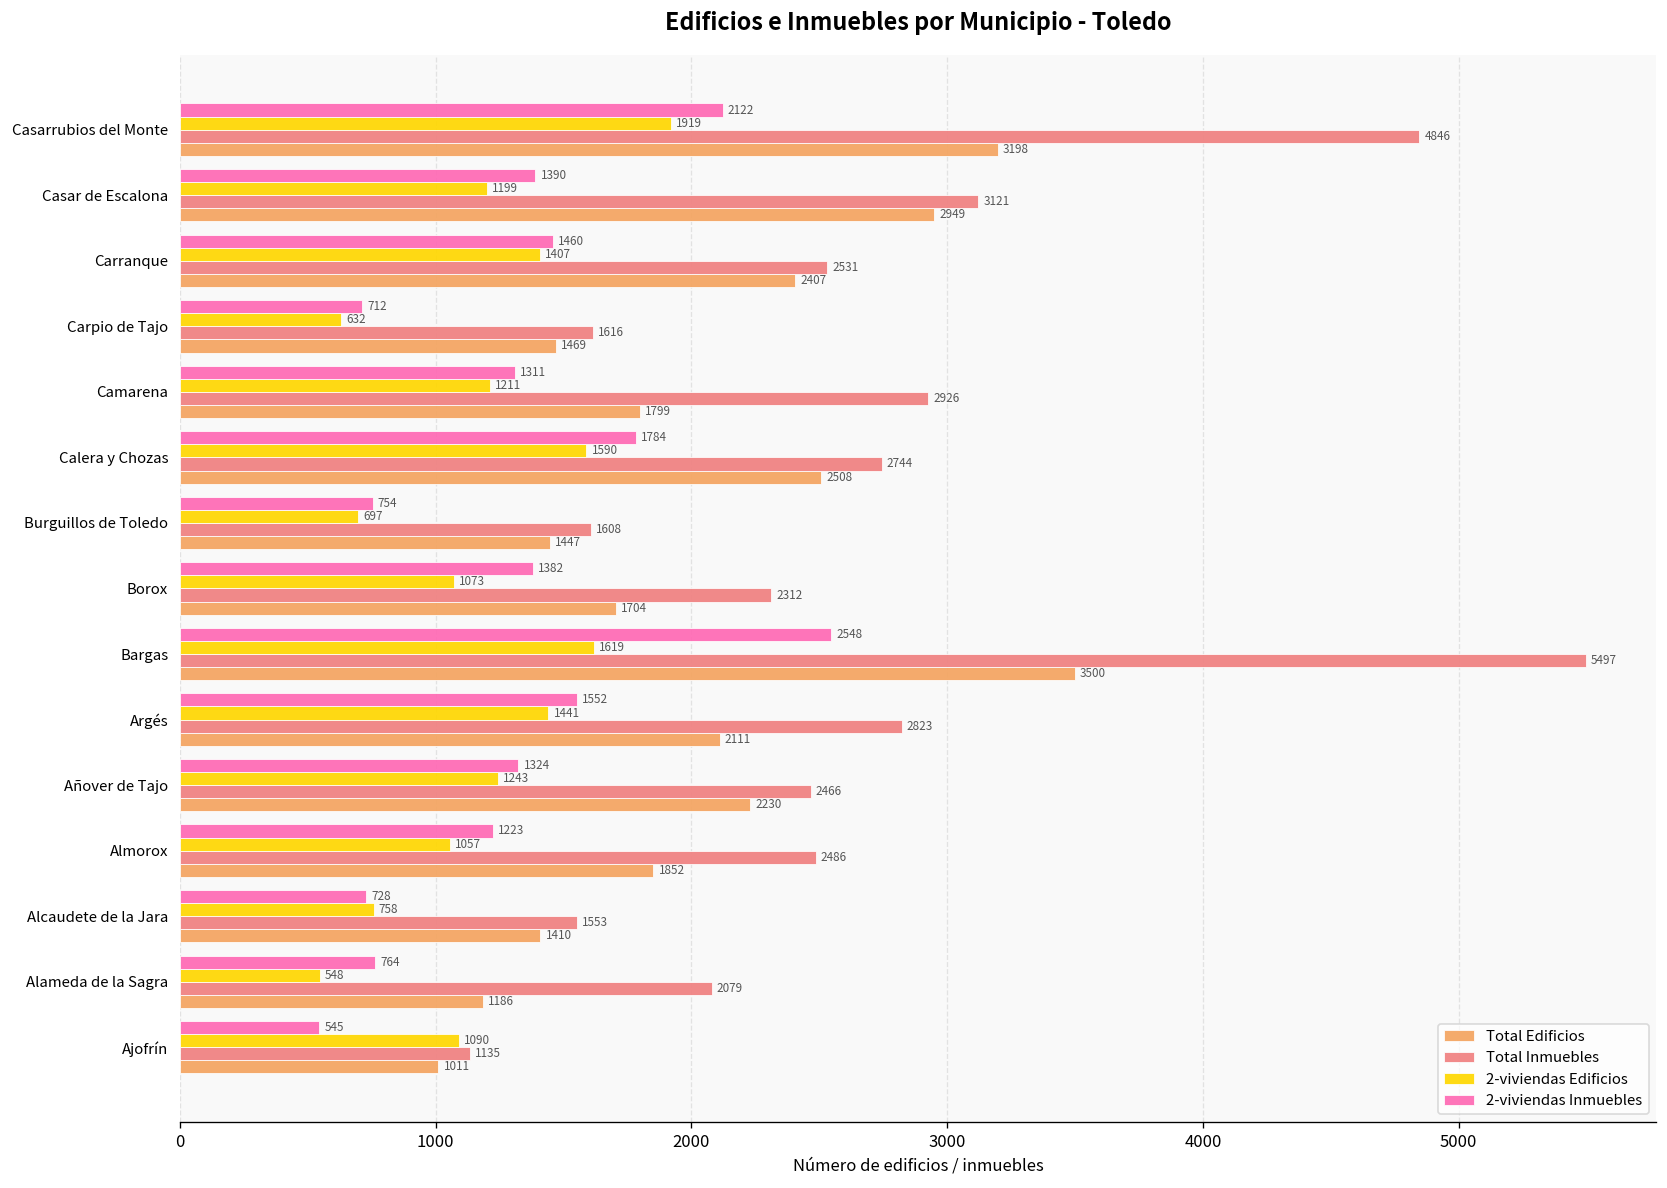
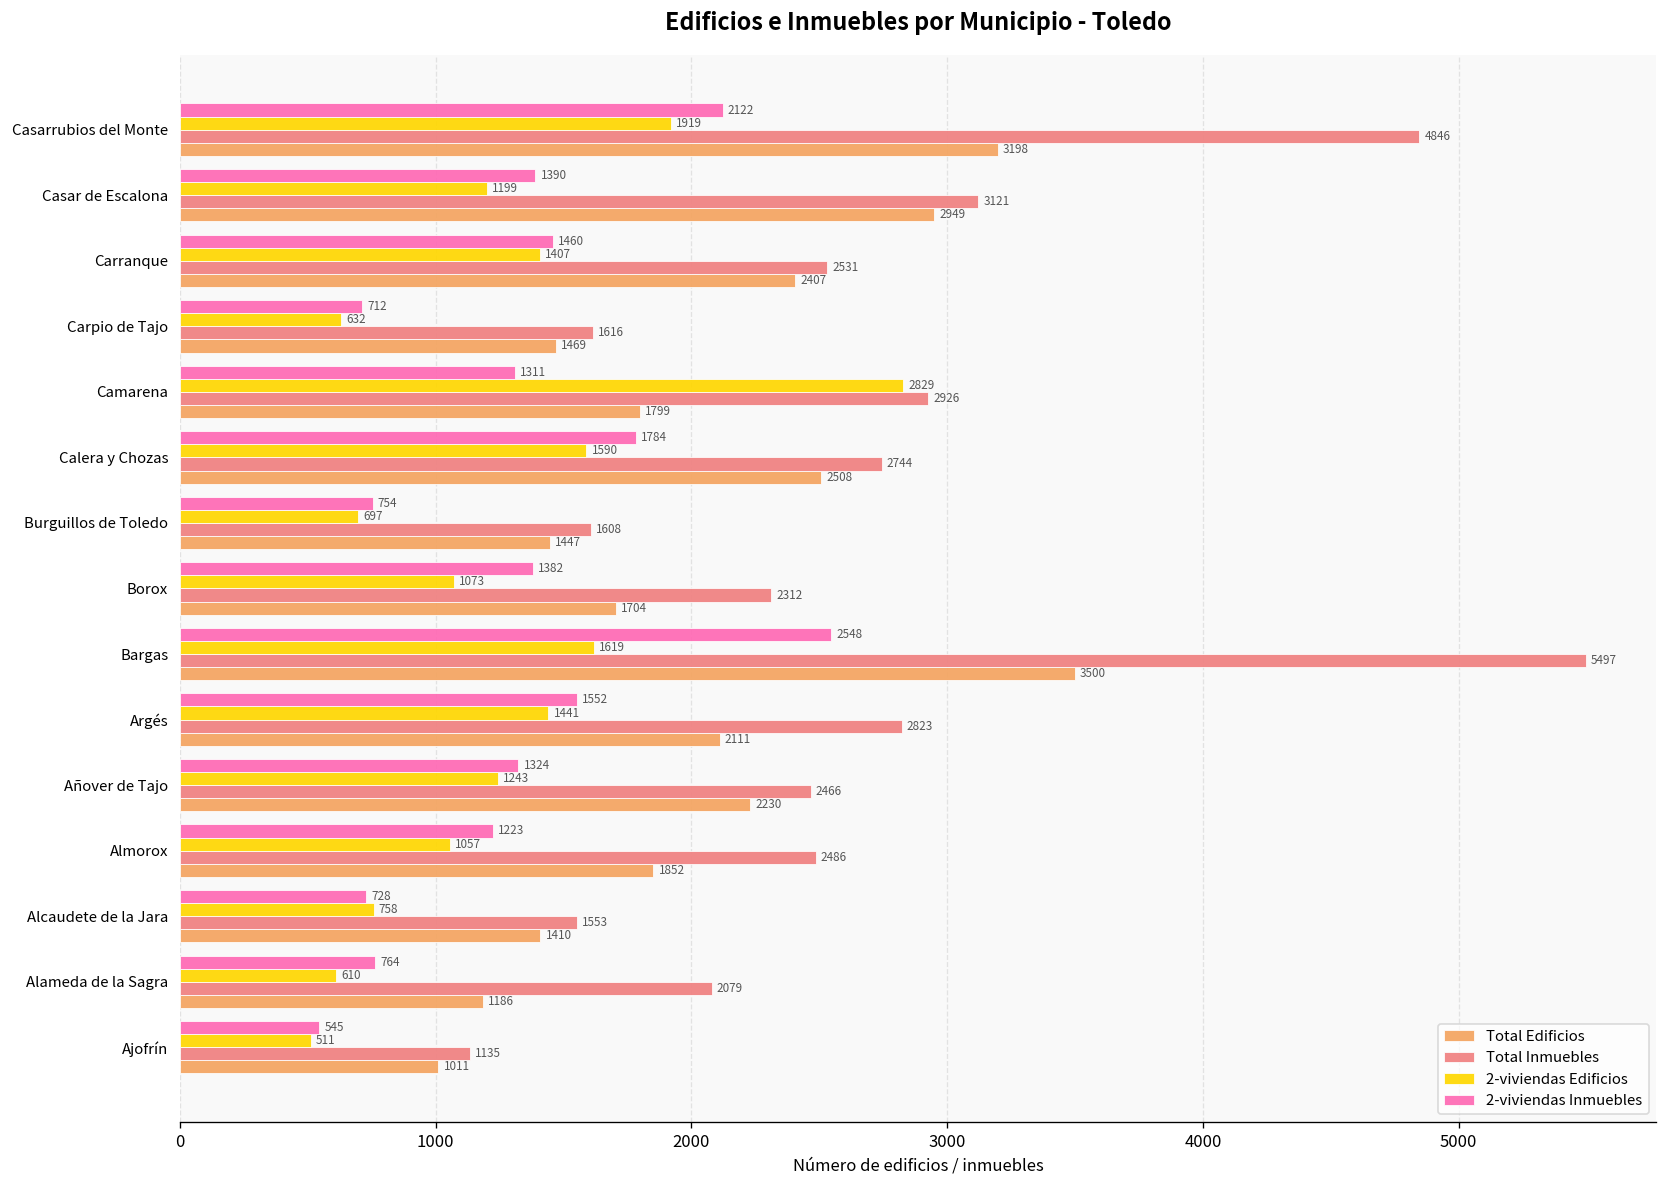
2-viviendas Edificios, Camarena: 1211 -> 2829
2-viviendas Edificios, Alameda de la Sagra: 548 -> 610
2-viviendas Edificios, Ajofrín: 1090 -> 511
